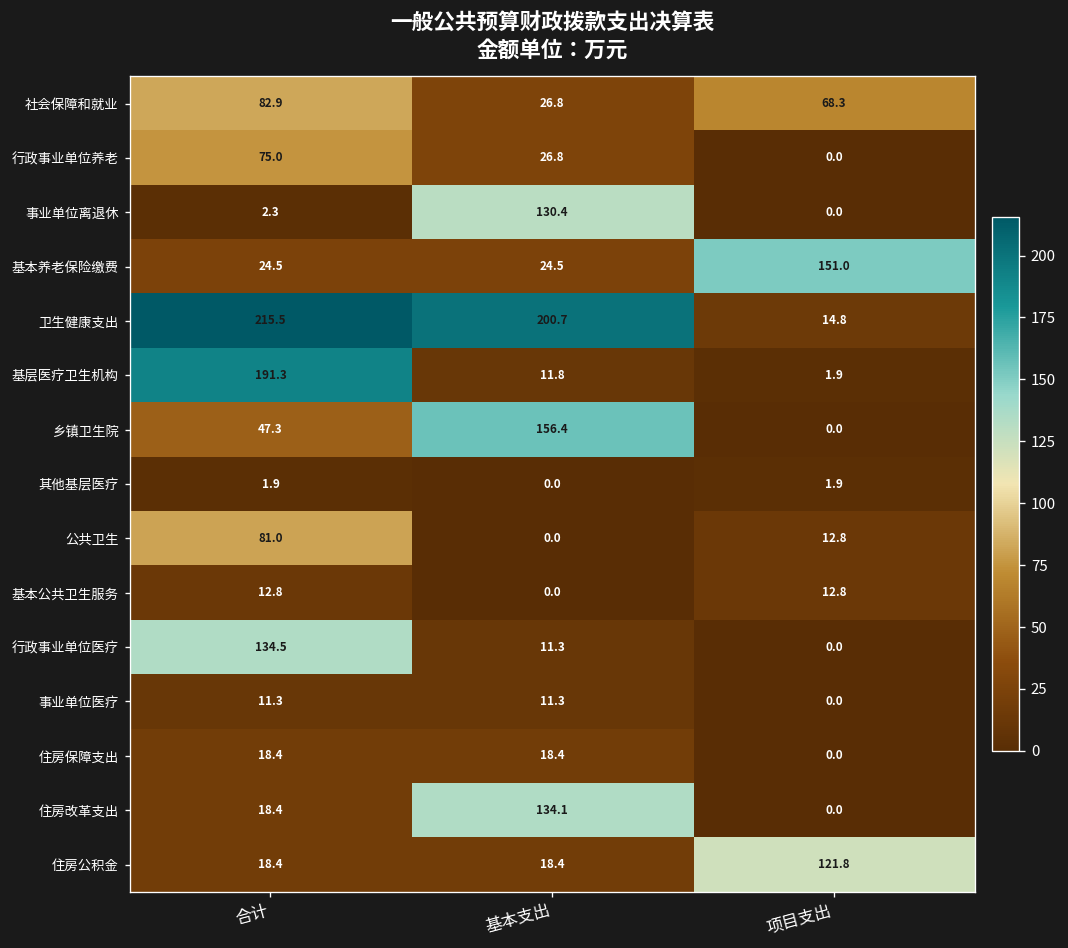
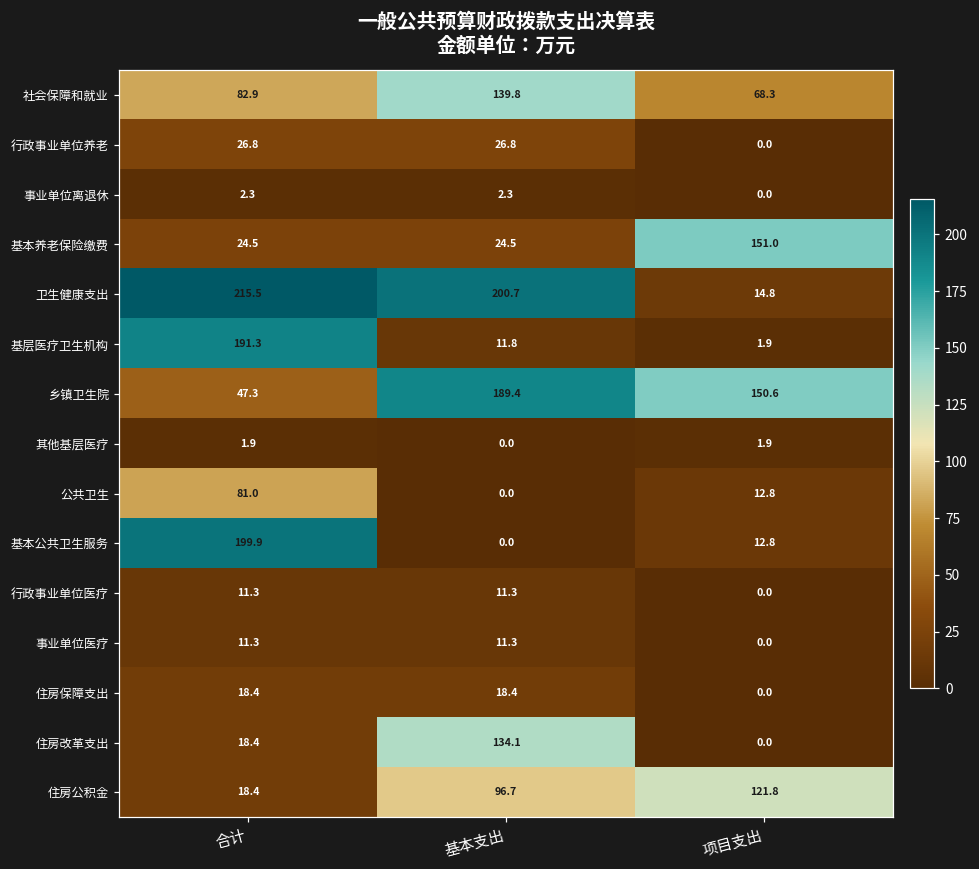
社会保障和就业, 基本支出: 26.8 -> 139.8
行政事业单位养老, 合计: 75.0 -> 26.8
事业单位离退休, 基本支出: 130.4 -> 2.3
乡镇卫生院, 基本支出: 156.4 -> 189.4
乡镇卫生院, 项目支出: 0.0 -> 150.6
基本公共卫生服务, 合计: 12.8 -> 199.9
行政事业单位医疗, 合计: 134.5 -> 11.3
住房公积金, 基本支出: 18.4 -> 96.7
